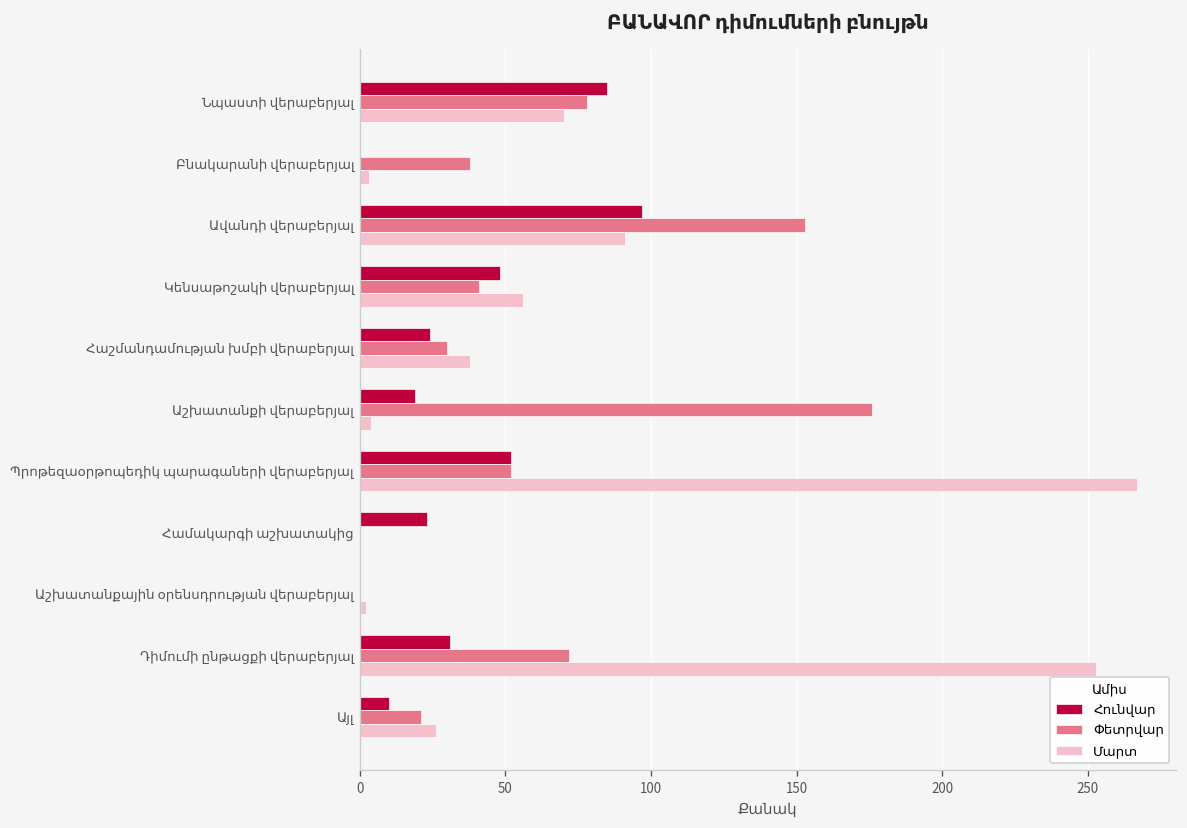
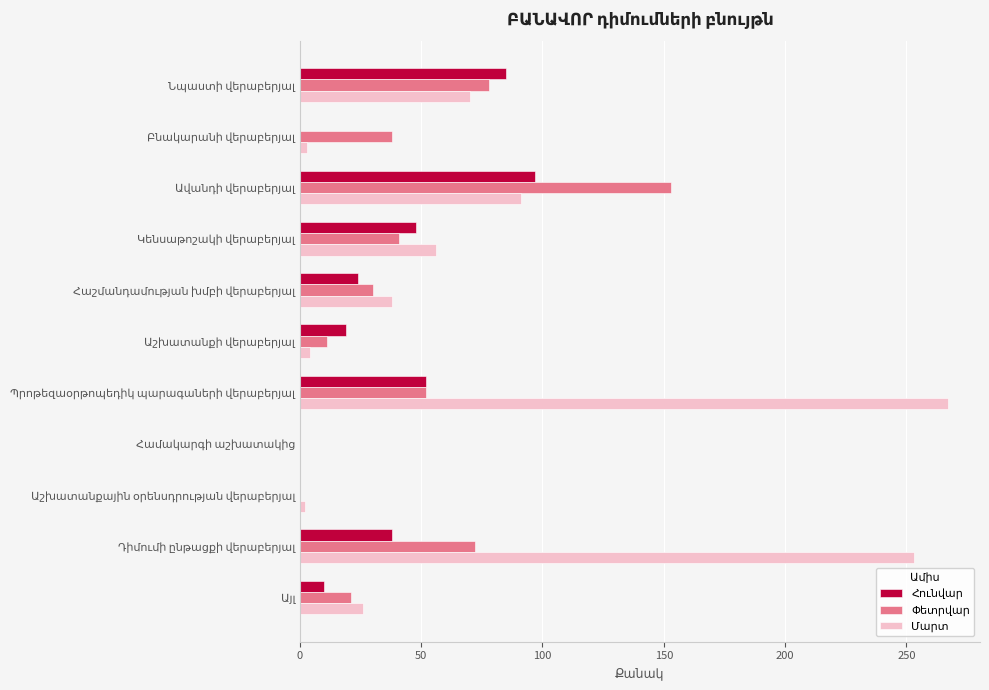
Փետրվար, Աշխատանքի վերաբերյալ: 176 -> 11
Հունվար, Համակարգի աշխատակից: 23 -> 0
Հունվար, Դիմումի ընթացքի վերաբերյալ: 31 -> 38
